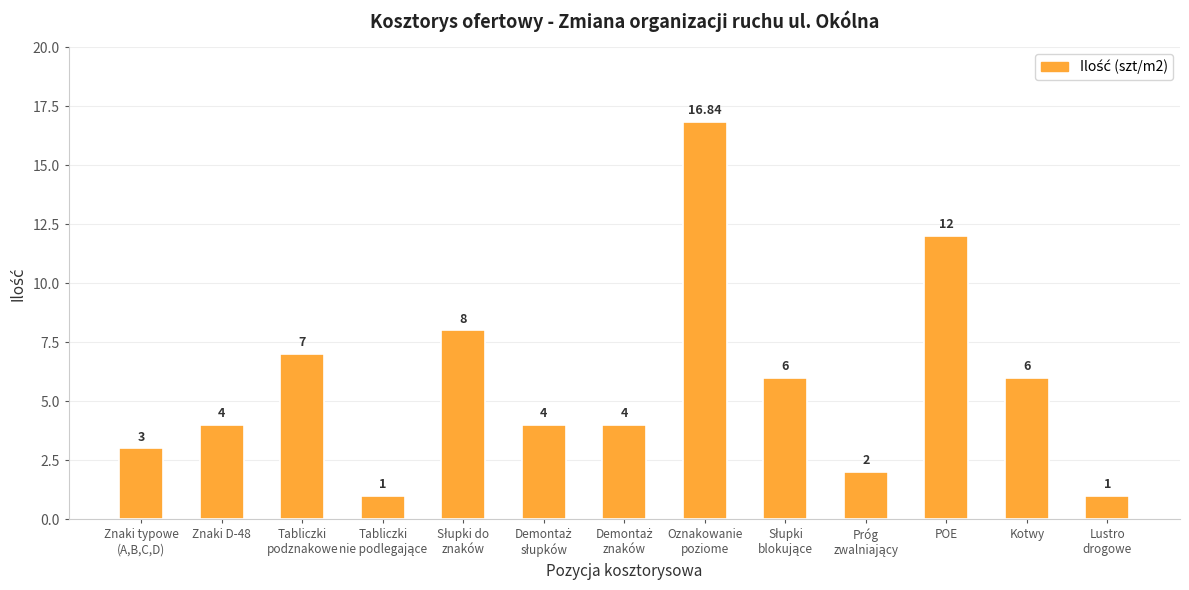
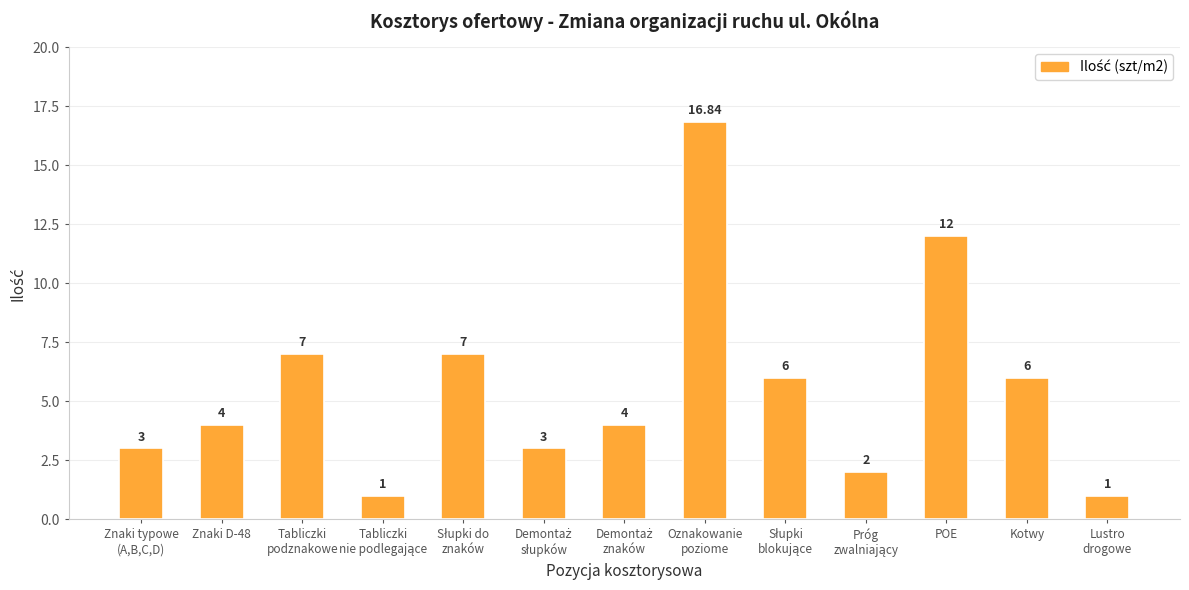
Słupki do znaków: 8 -> 7
Demontaż słupków: 4 -> 3
